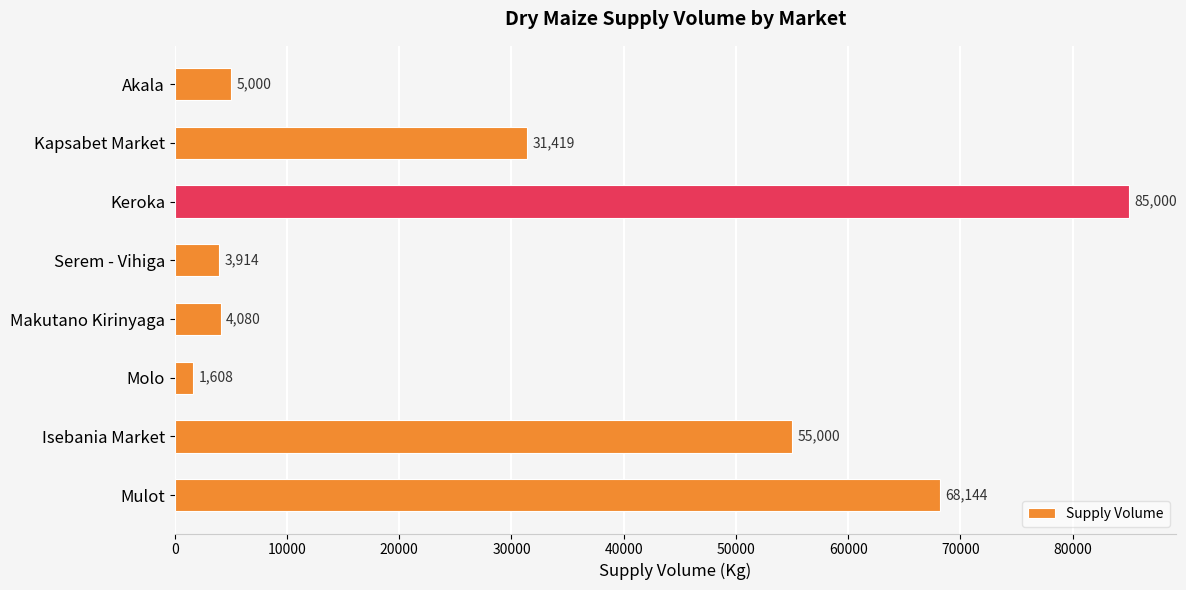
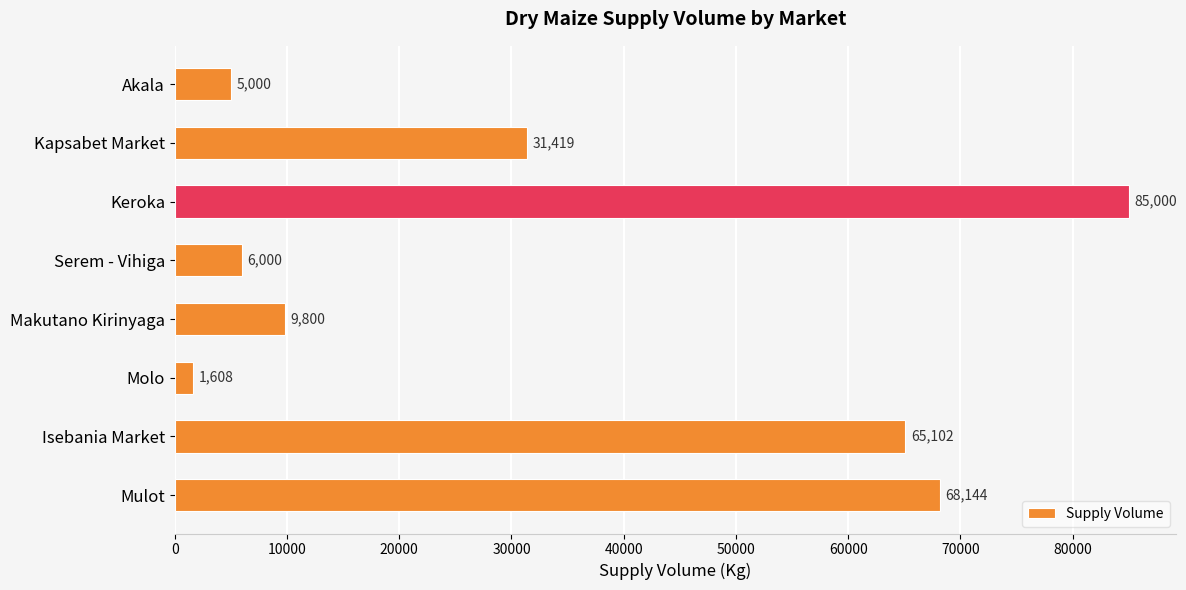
Serem - Vihiga: 3,914 -> 6,000
Makutano Kirinyaga: 4,080 -> 9,800
Isebania Market: 55,000 -> 65,102
